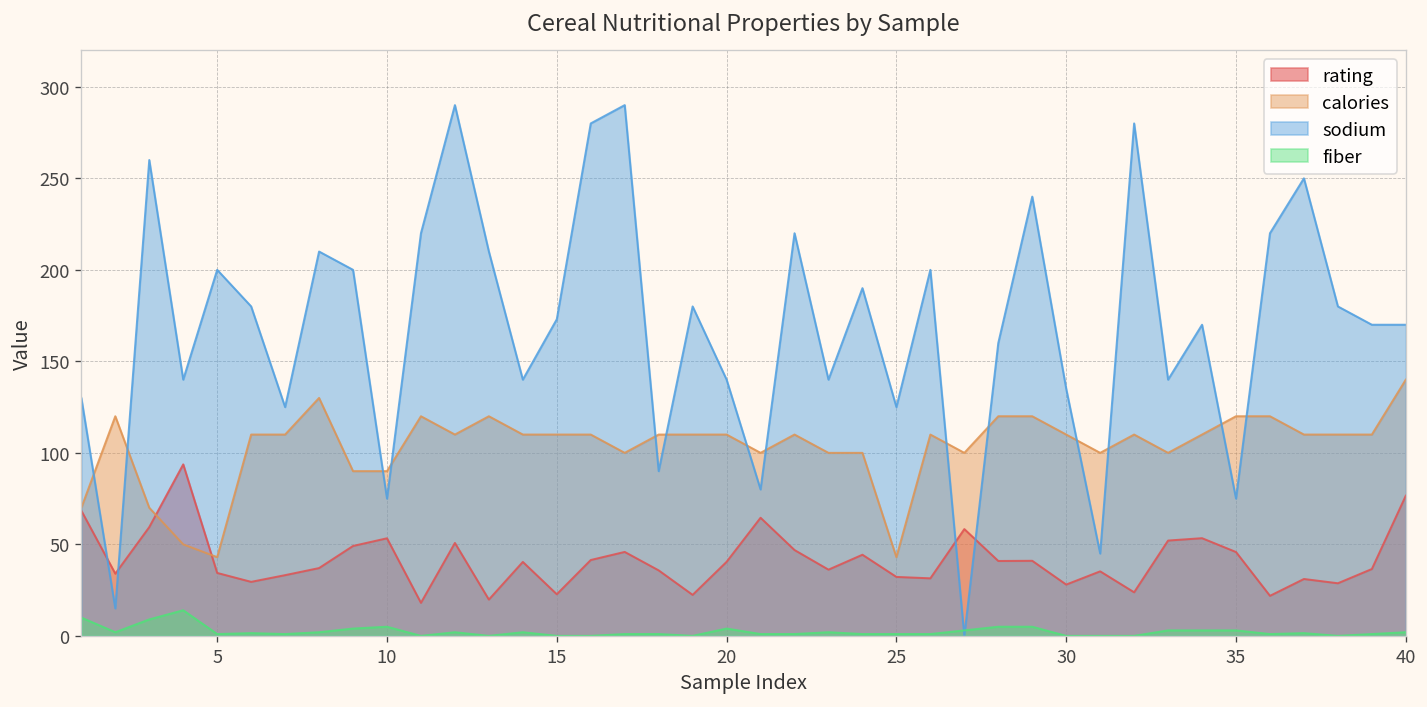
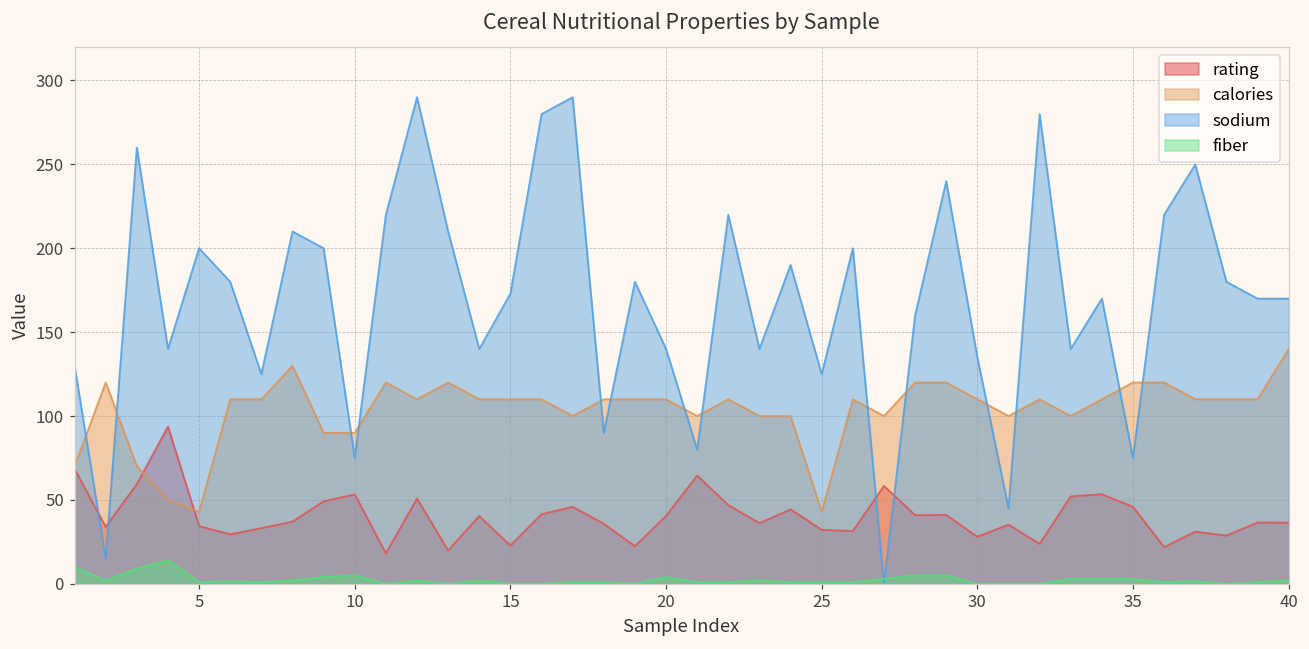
rating, 40: 77 -> 36
